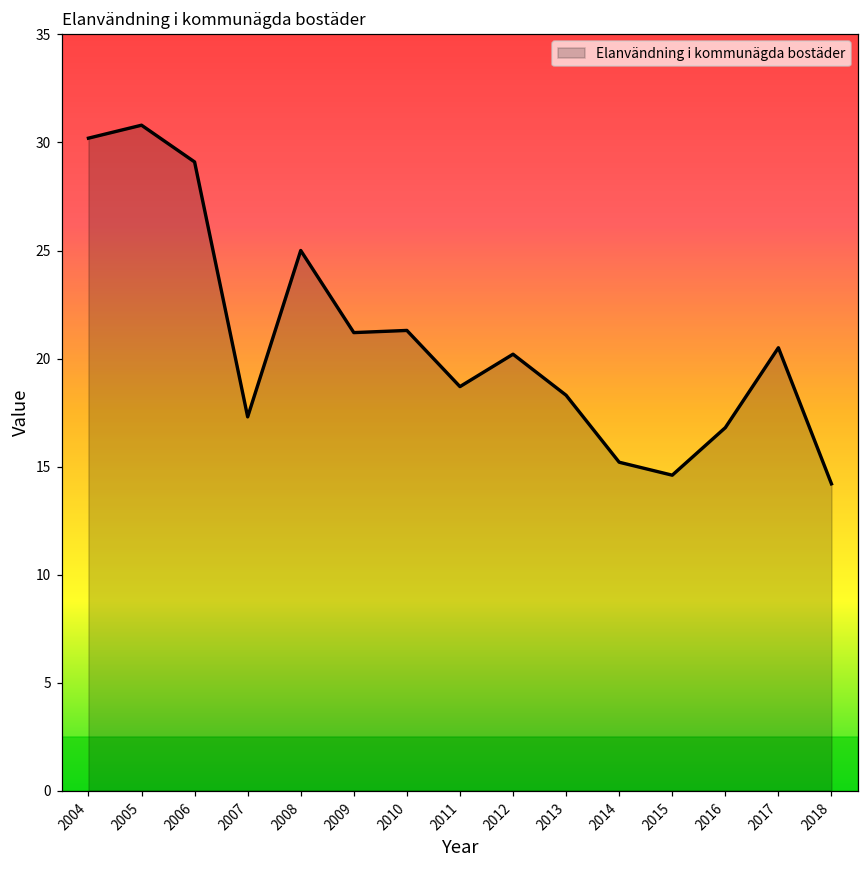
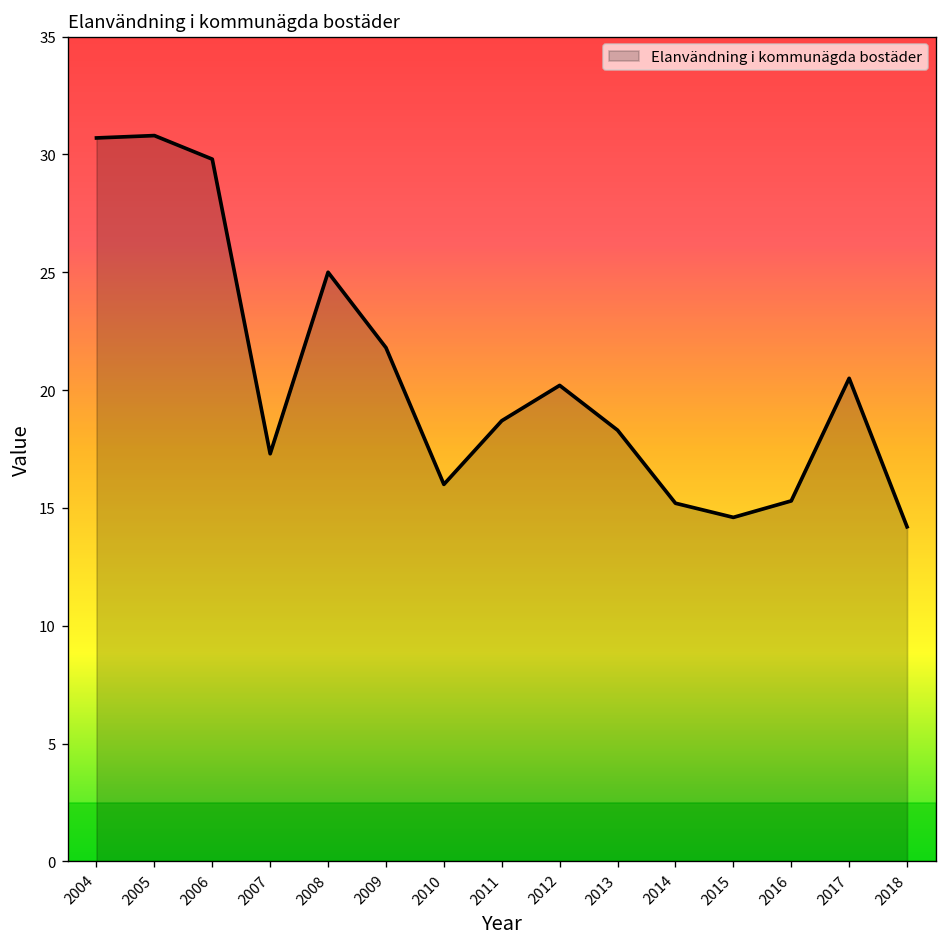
2004: 30.2 -> 30.7
2006: 29.1 -> 29.8
2009: 21.2 -> 21.8
2010: 21.3 -> 16.0
2016: 16.8 -> 15.3
